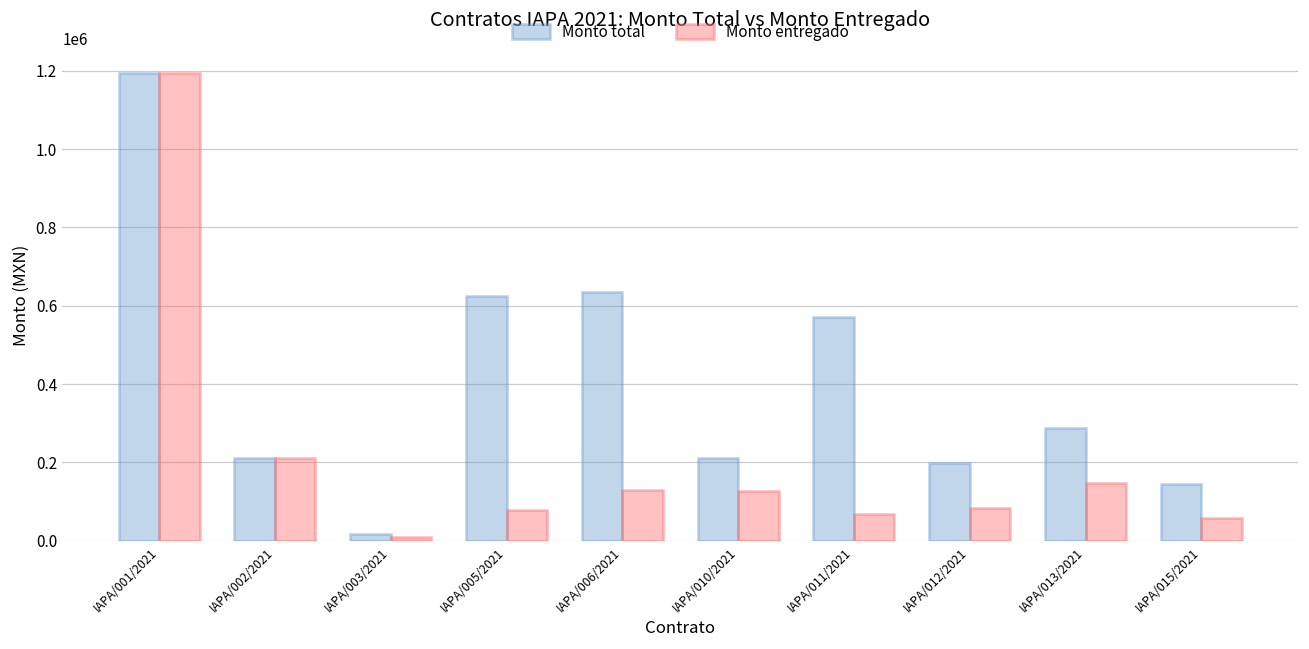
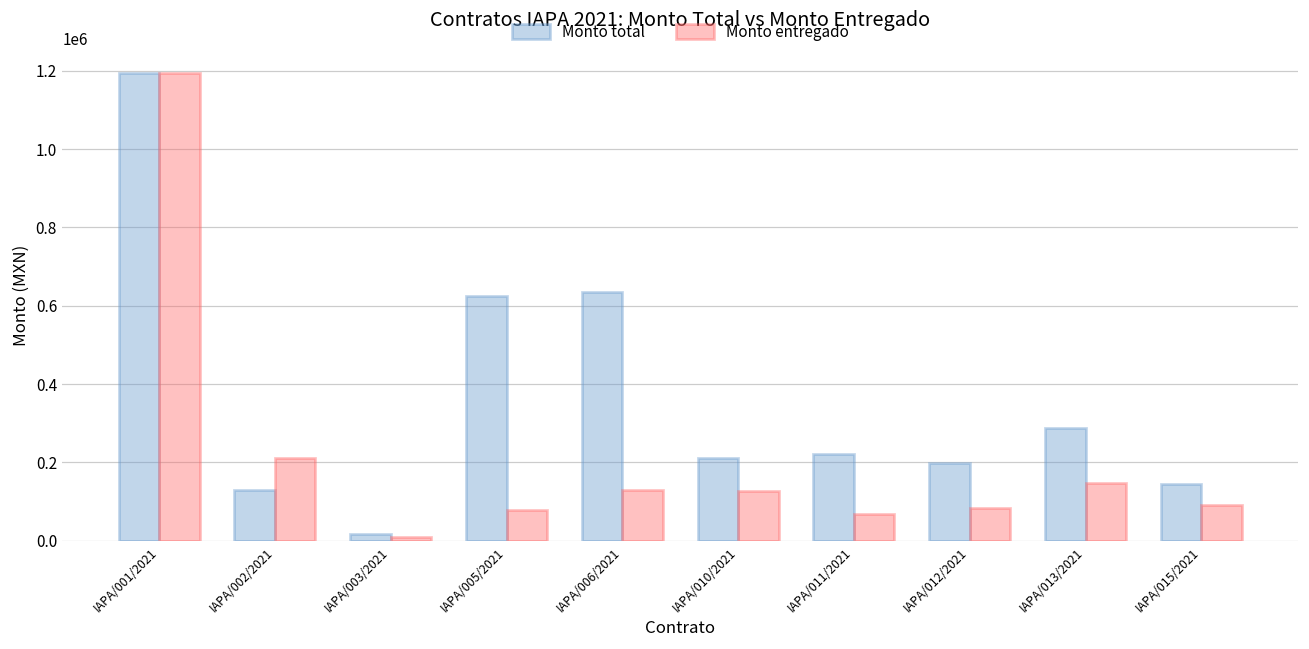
Monto total, IAPA/002/2021: 210000 -> 130000
Monto total, IAPA/011/2021: 570000 -> 220000
Monto entregado, IAPA/015/2021: 60000 -> 90000
